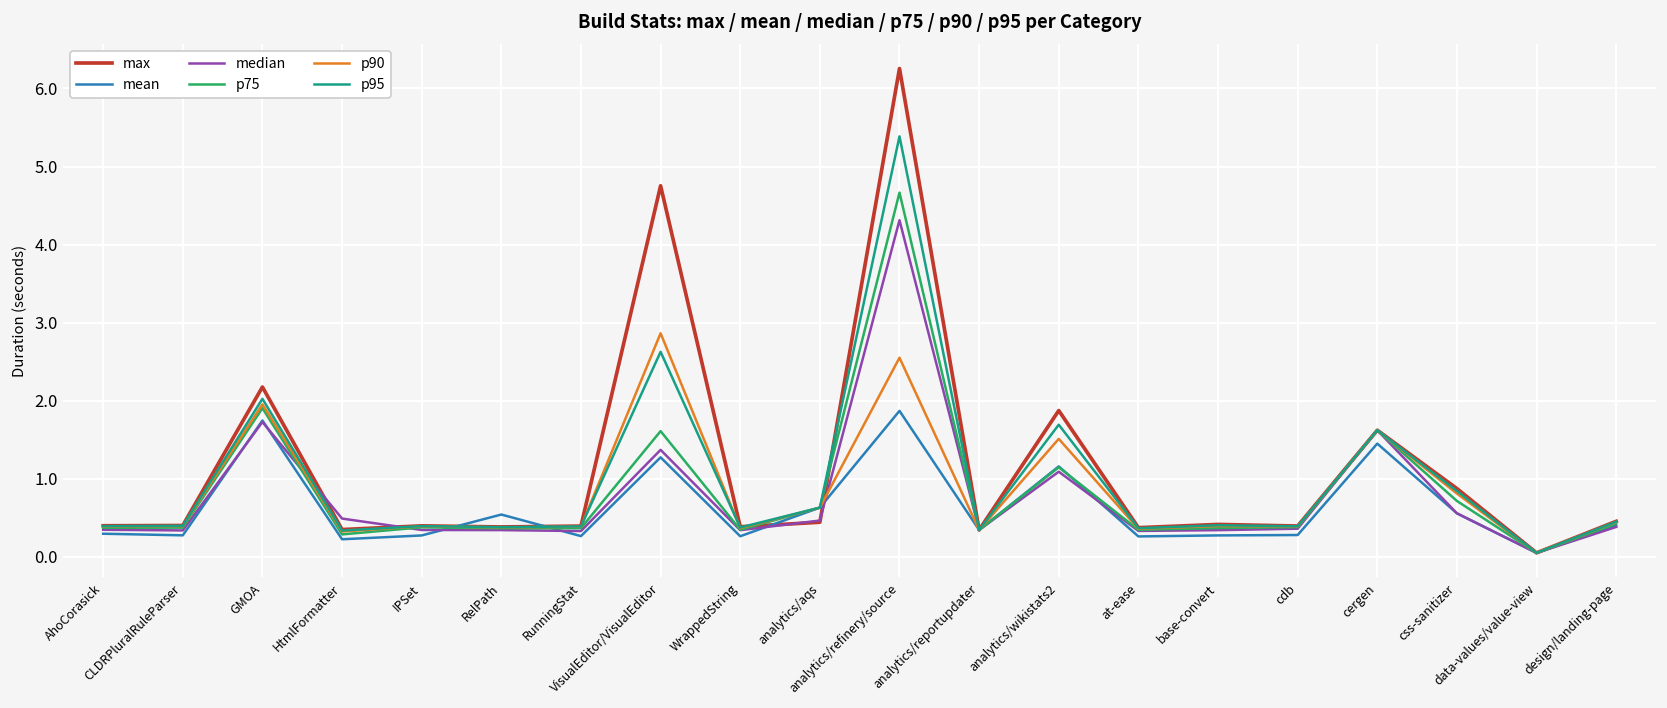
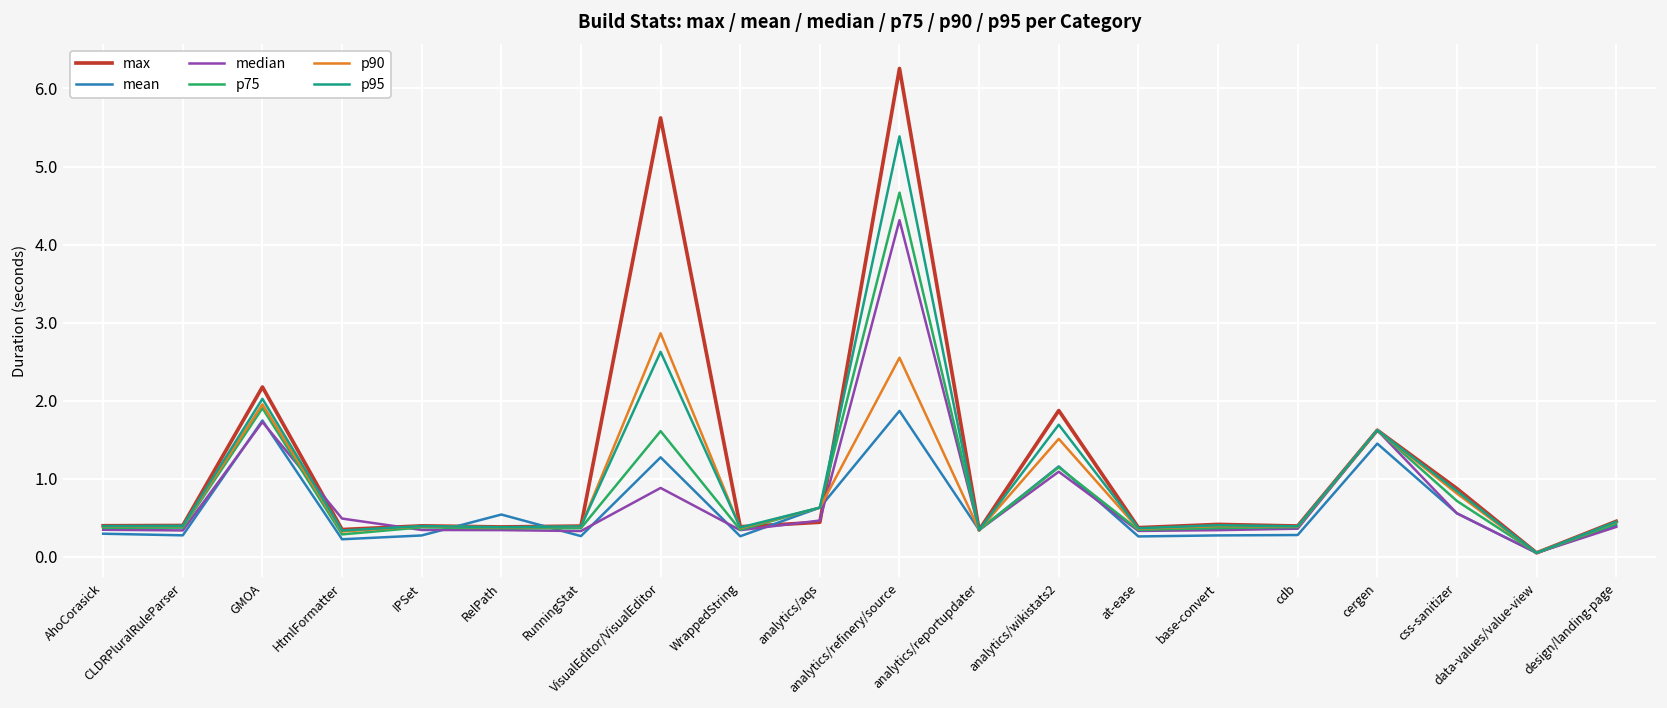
max, VisualEditor/VisualEditor: 4.8 -> 5.6
median, VisualEditor/VisualEditor: 1.4 -> 0.9
